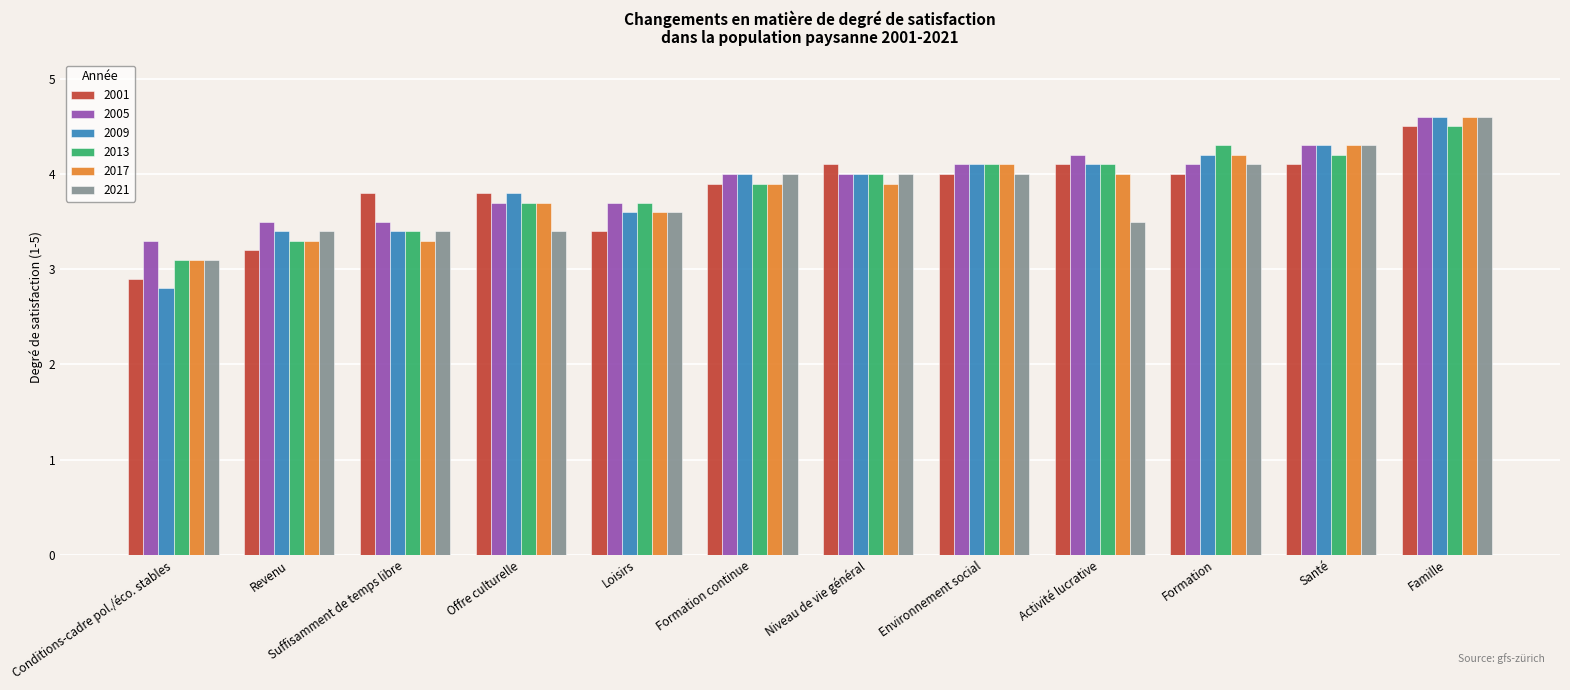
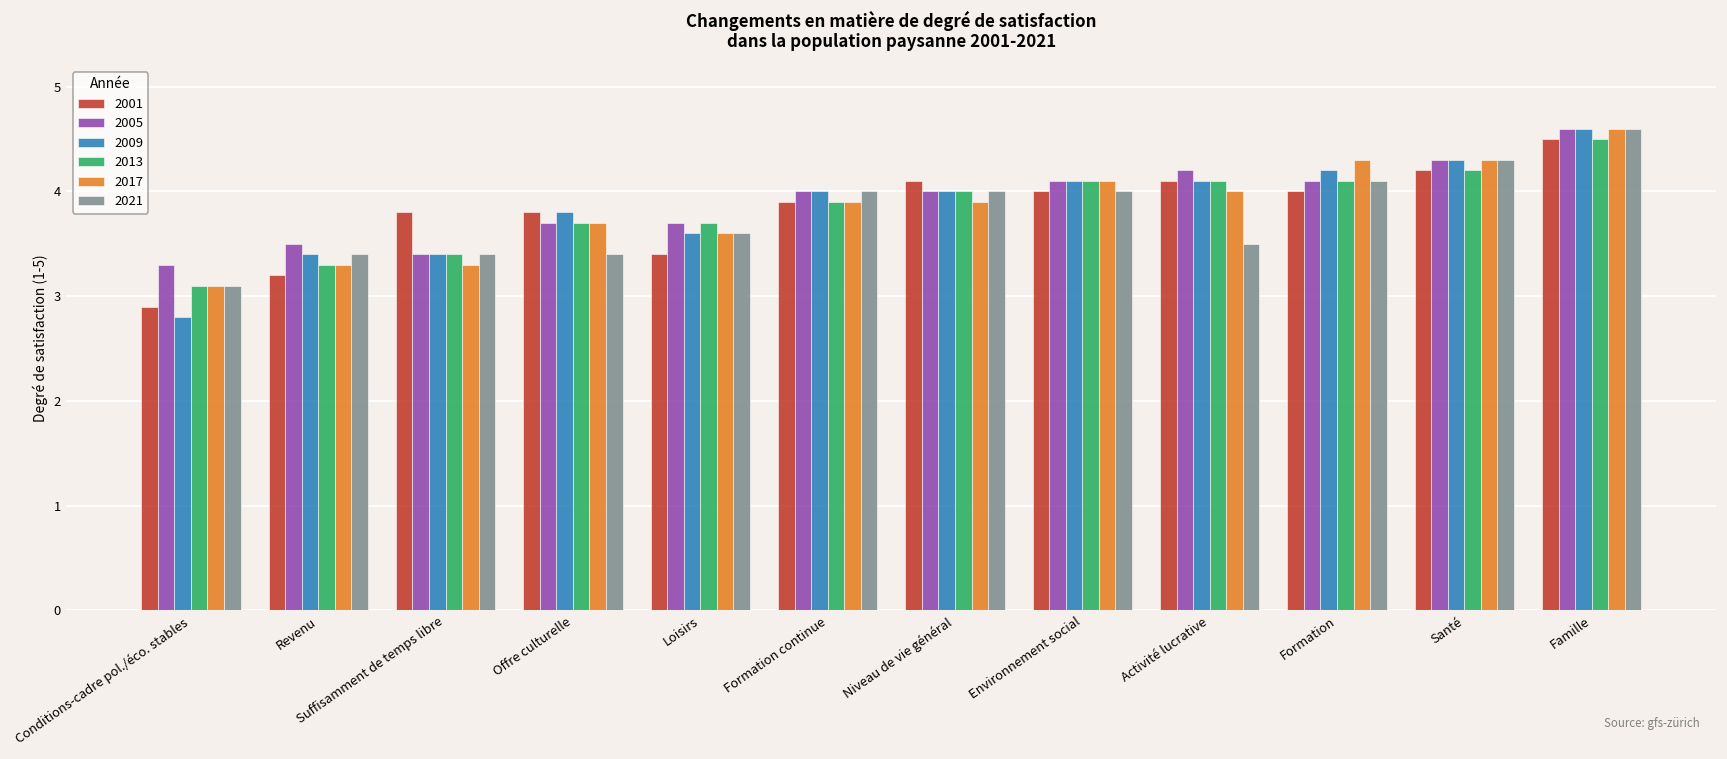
2005, Suffisamment de temps libre: 3.5 -> 3.4
2013, Formation: 4.3 -> 4.1
2017, Formation: 4.2 -> 4.3
2001, Santé: 4.1 -> 4.2
